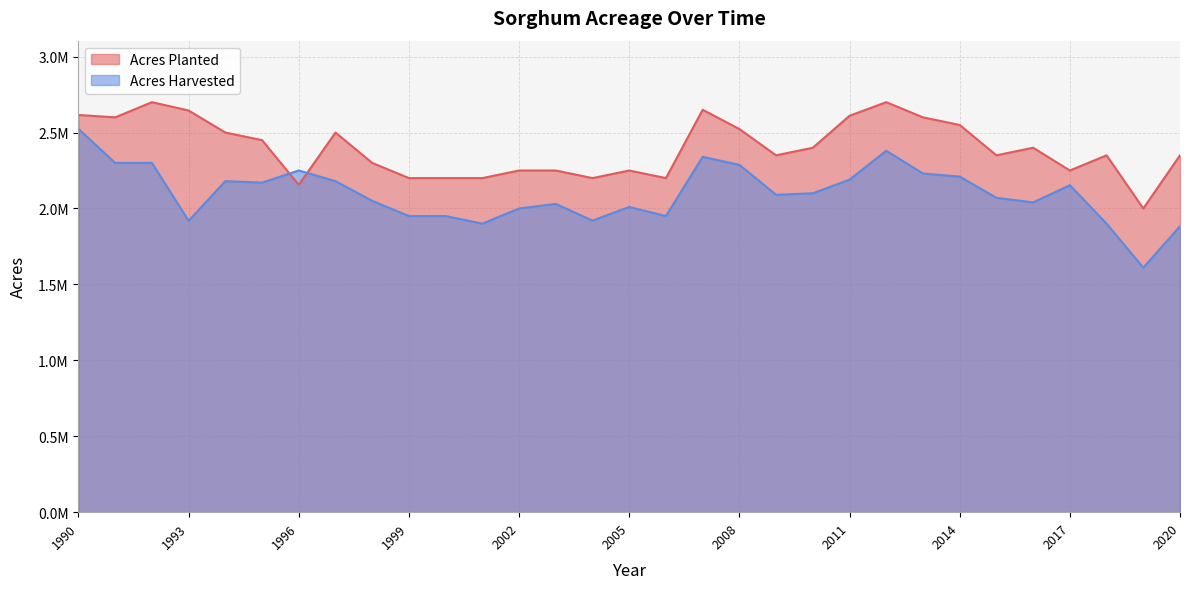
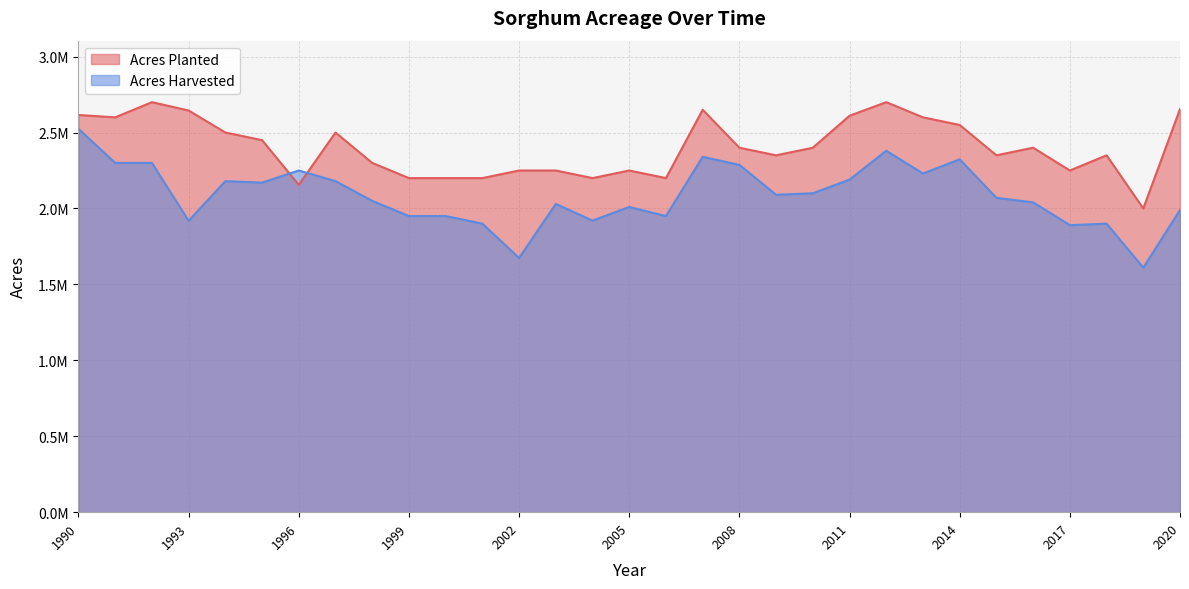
Acres Harvested, 2002: 2000000 -> 1670000
Acres Planted, 2008: 2520000 -> 2400000
Acres Harvested, 2014: 2210000 -> 2320000
Acres Harvested, 2017: 2150000 -> 1890000
Acres Planted, 2020: 2350000 -> 2650000
Acres Harvested, 2020: 1880000 -> 1990000
